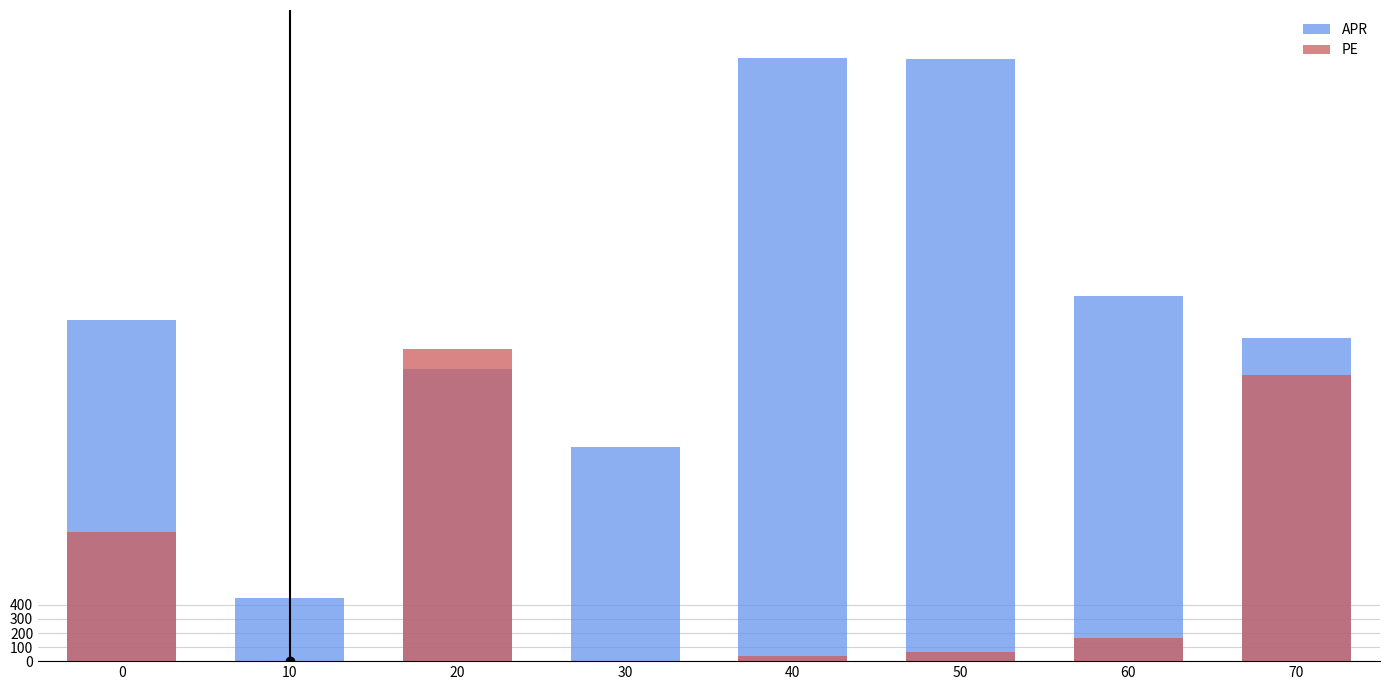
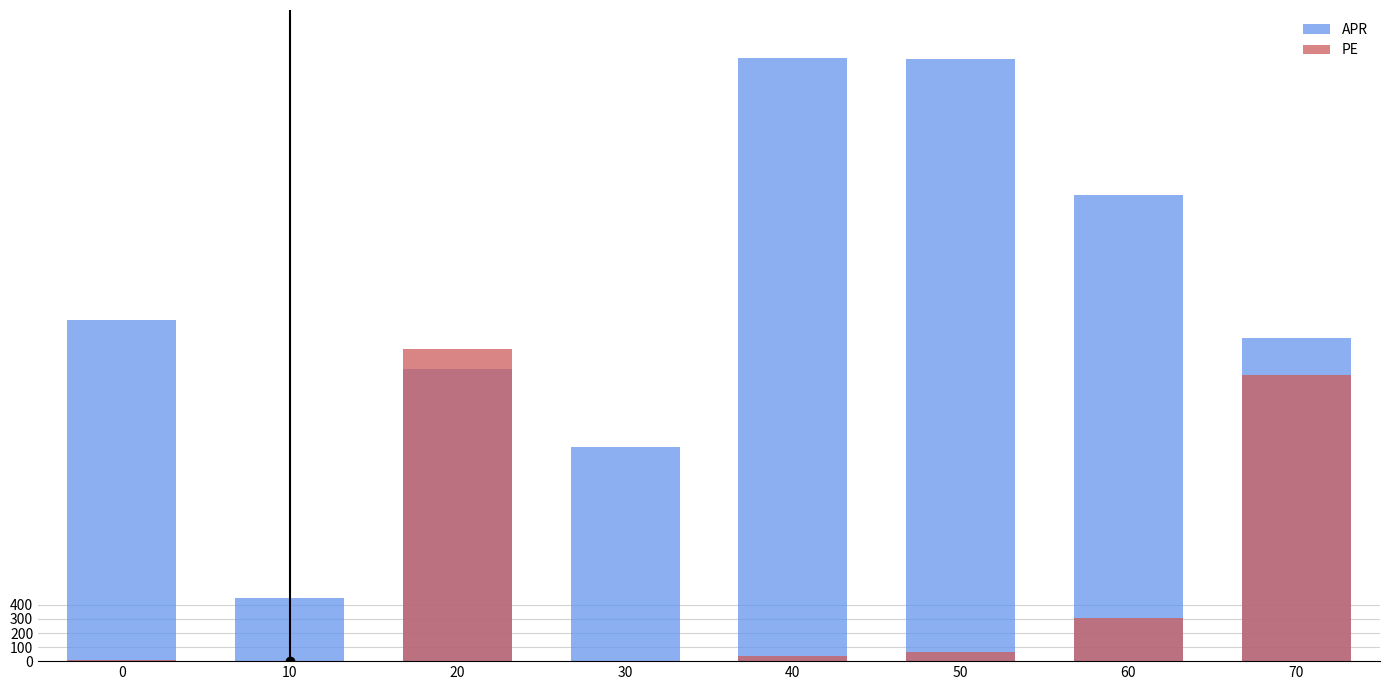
PE, 0: 920 -> 10
APR, 60: 2600 -> 3310
PE, 60: 170 -> 310
